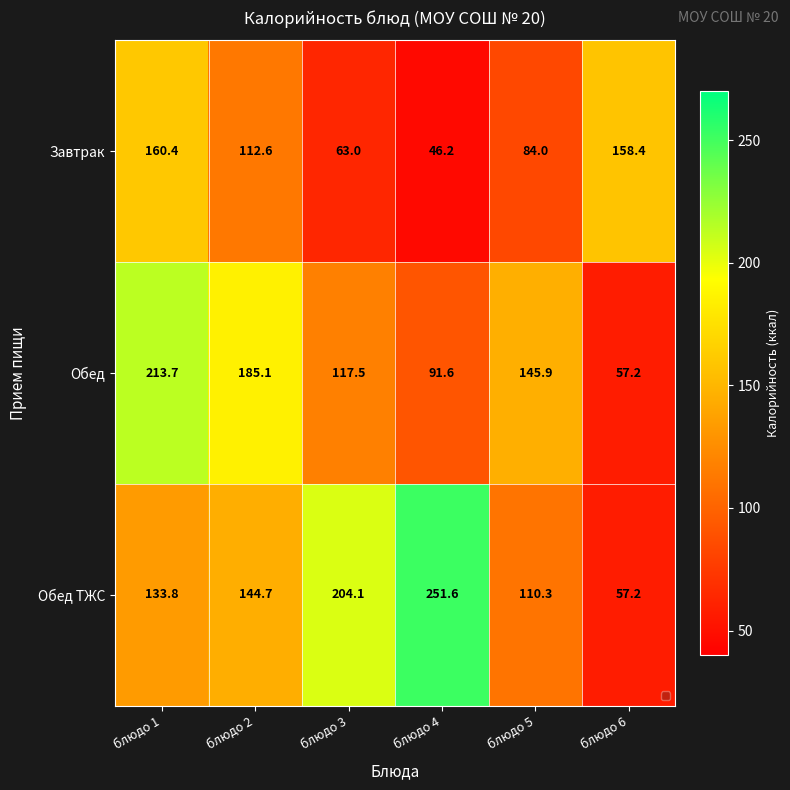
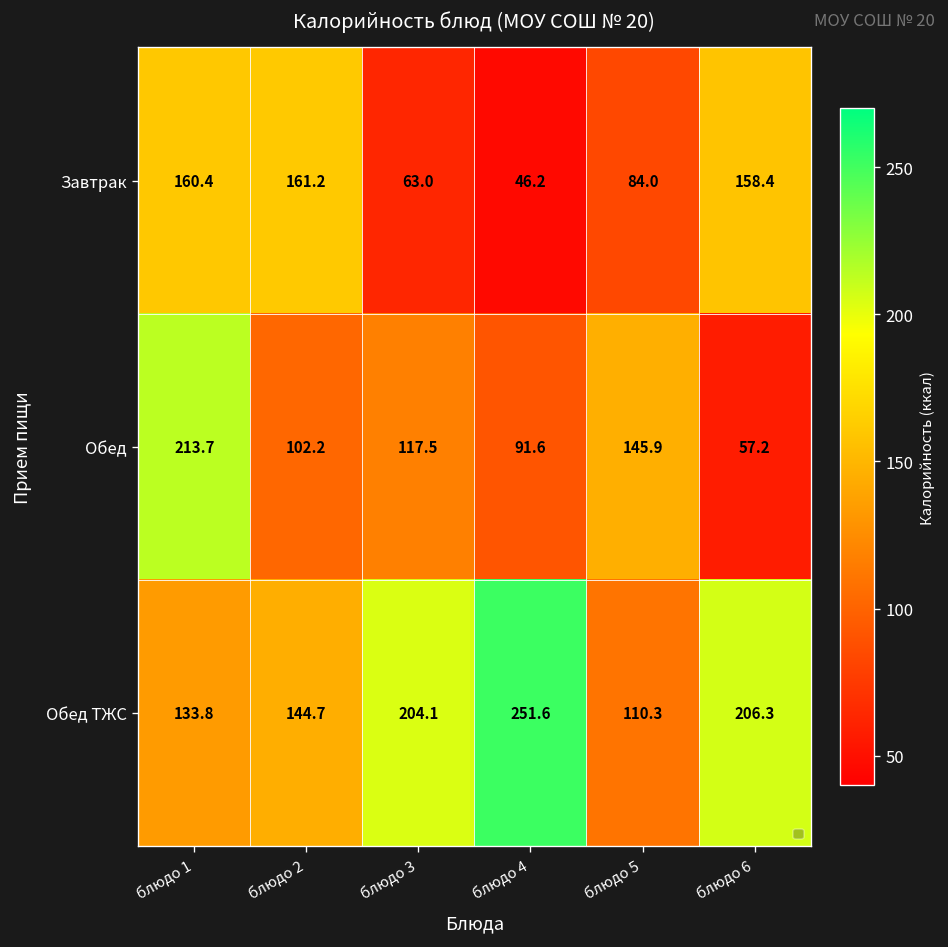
Завтрак, блюдо 2: 112.6 -> 161.2
Обед, блюдо 2: 185.1 -> 102.2
Обед ТЖС, блюдо 6: 57.2 -> 206.3
